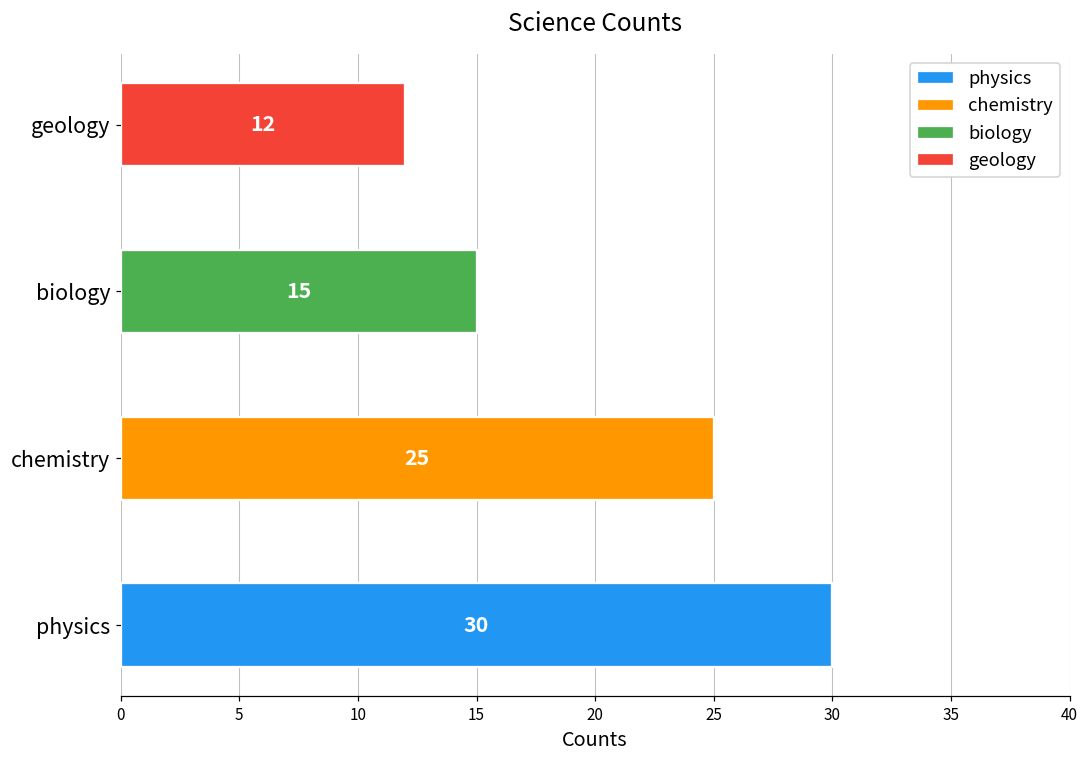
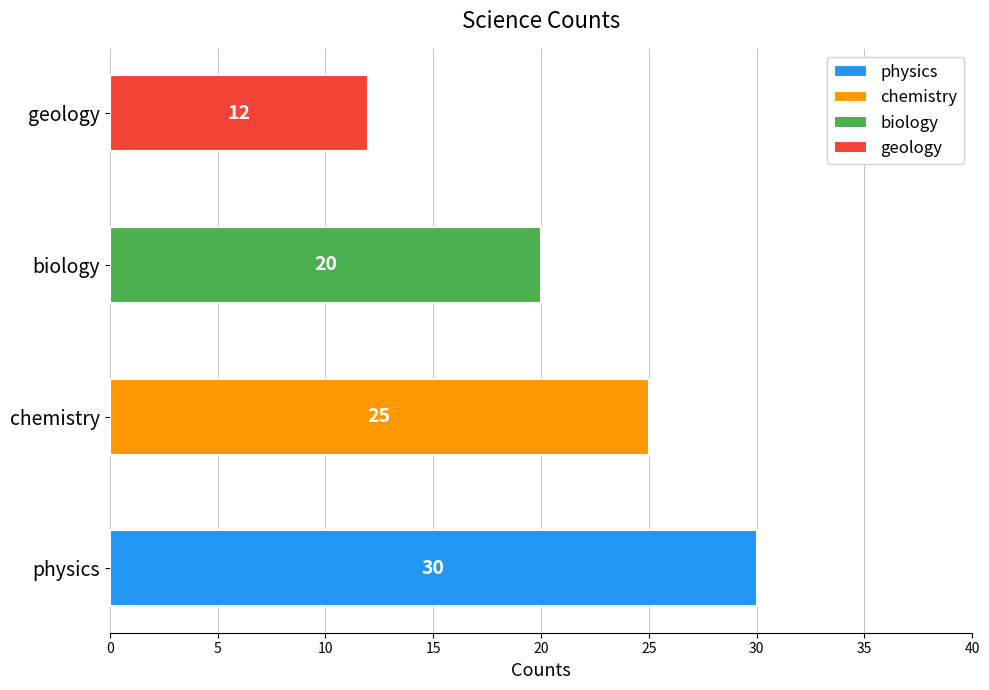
biology: 15 -> 20
